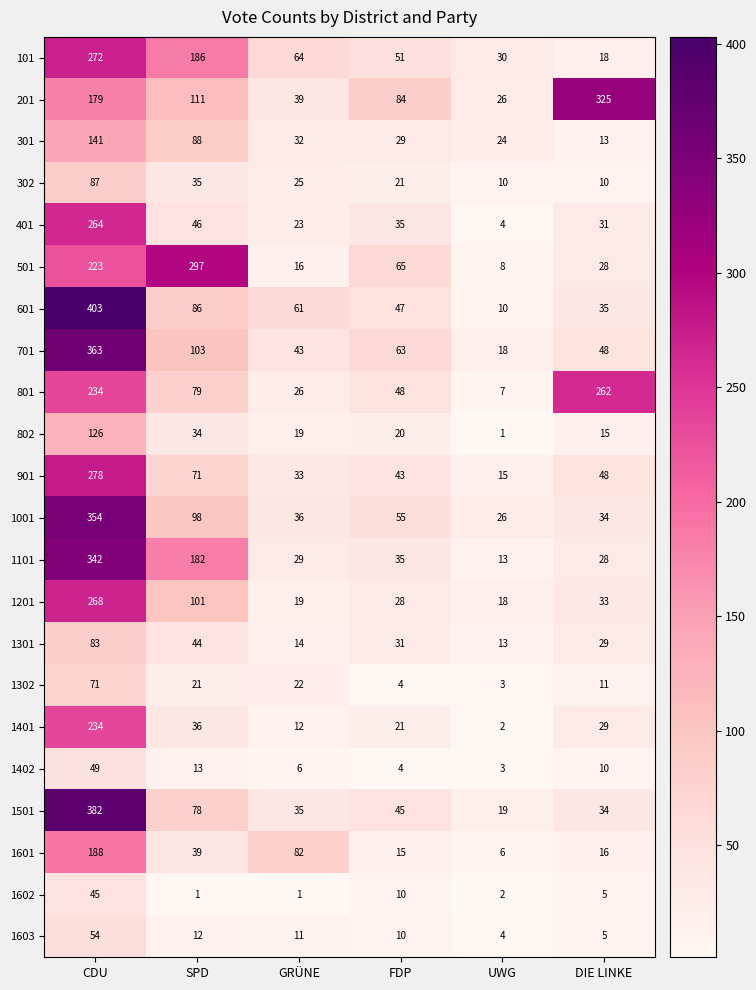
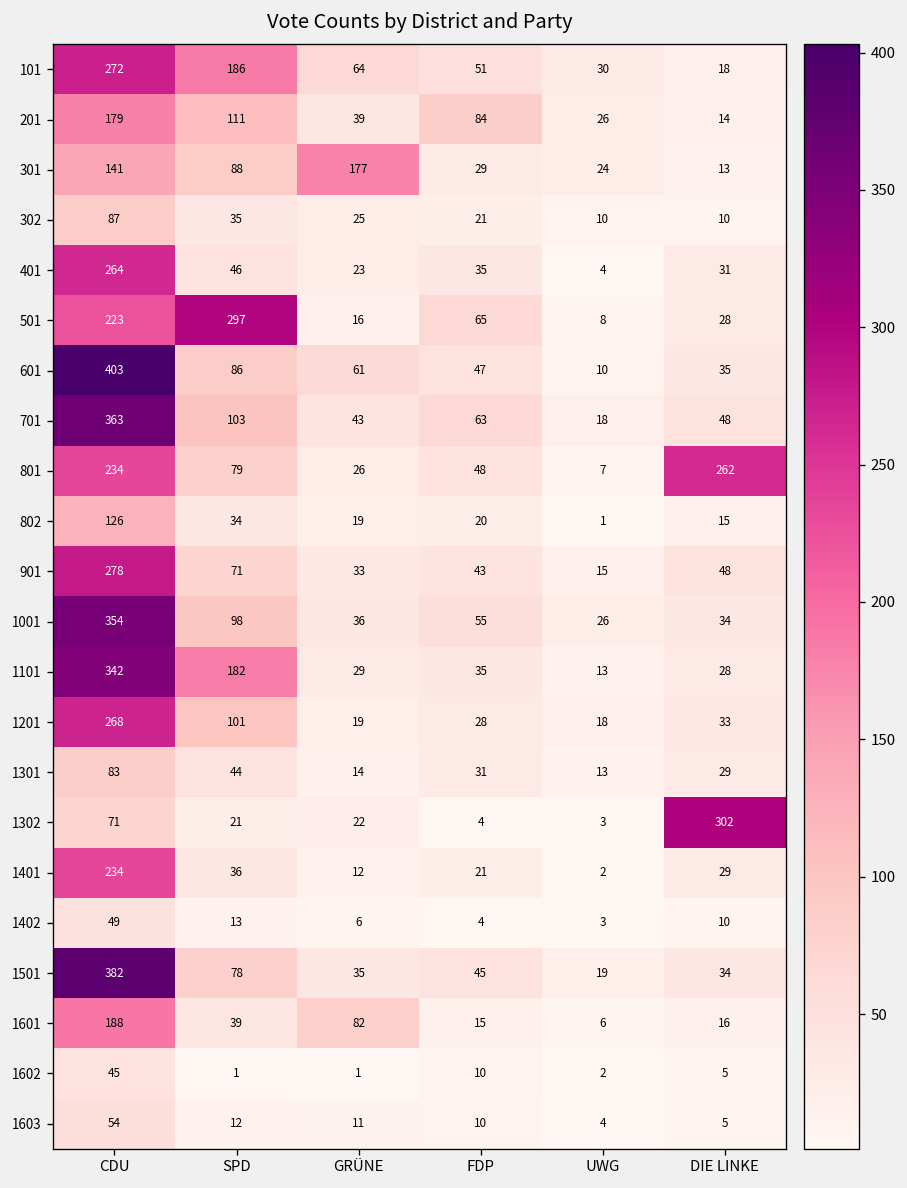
201, DIE LINKE: 325 -> 14
301, GRÜNE: 32 -> 177
1302, DIE LINKE: 11 -> 302
